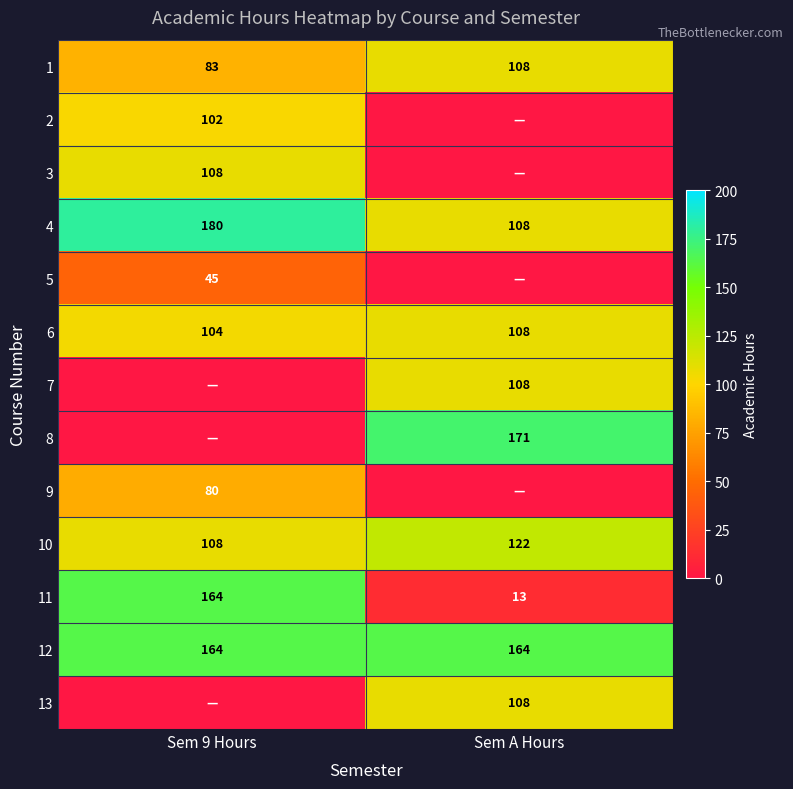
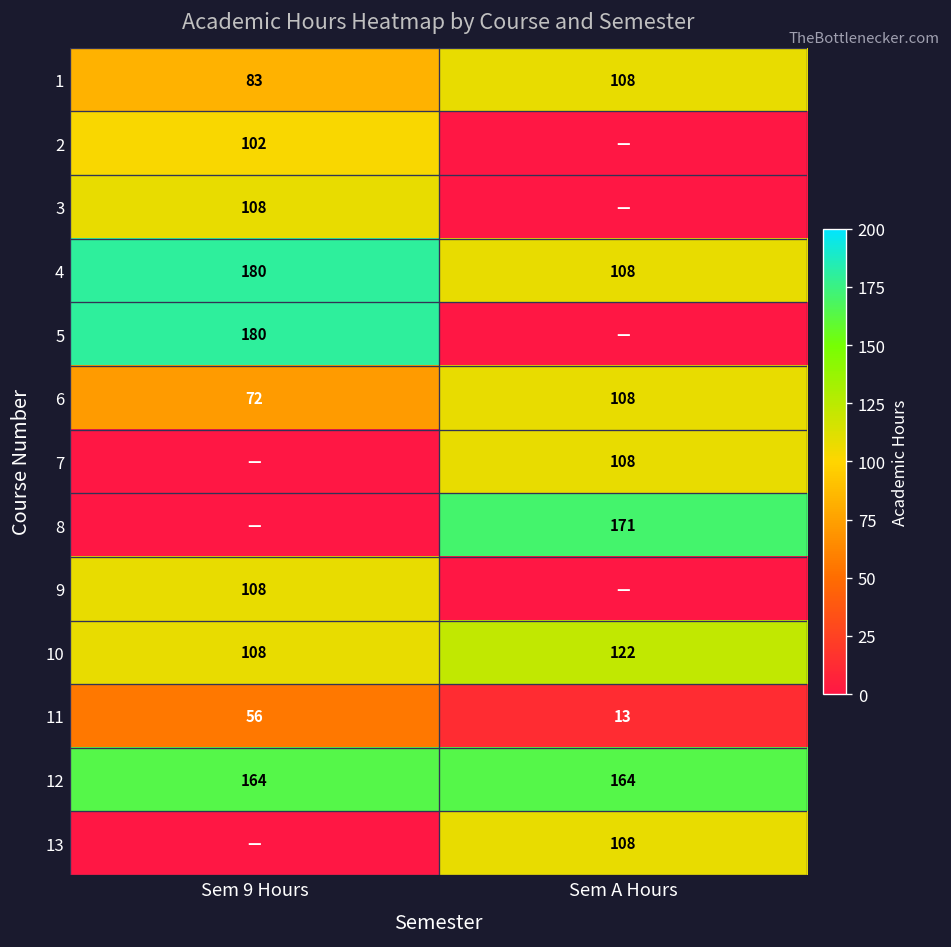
5, Sem 9 Hours: 45 -> 180
6, Sem 9 Hours: 104 -> 72
9, Sem 9 Hours: 80 -> 108
11, Sem 9 Hours: 164 -> 56
